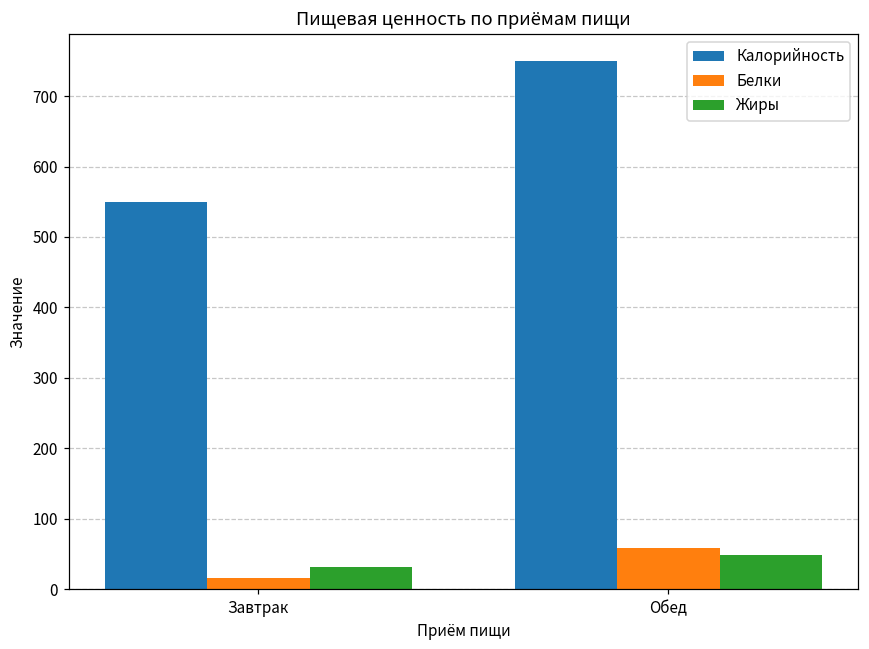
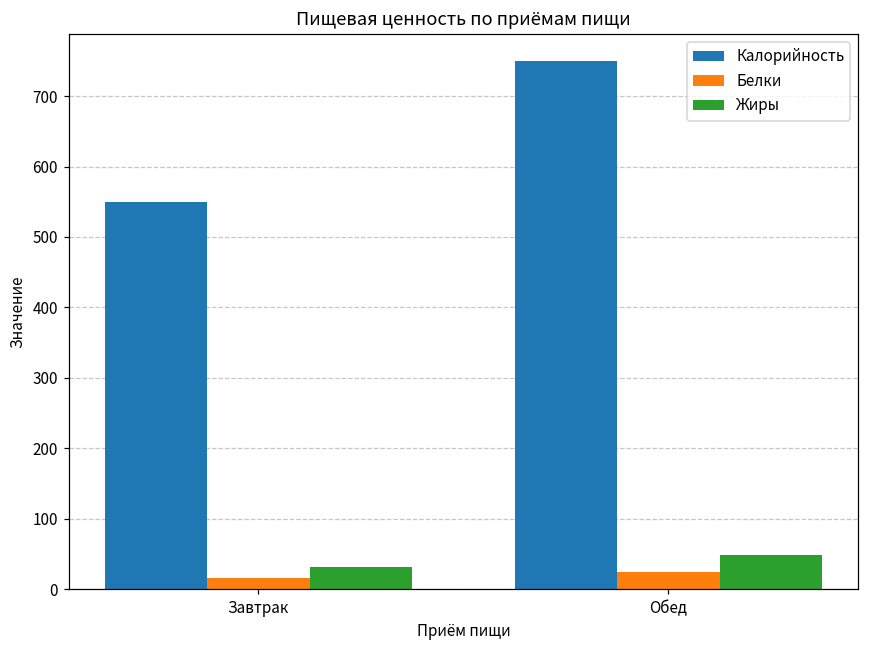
Белки, Обед: 60 -> 30
